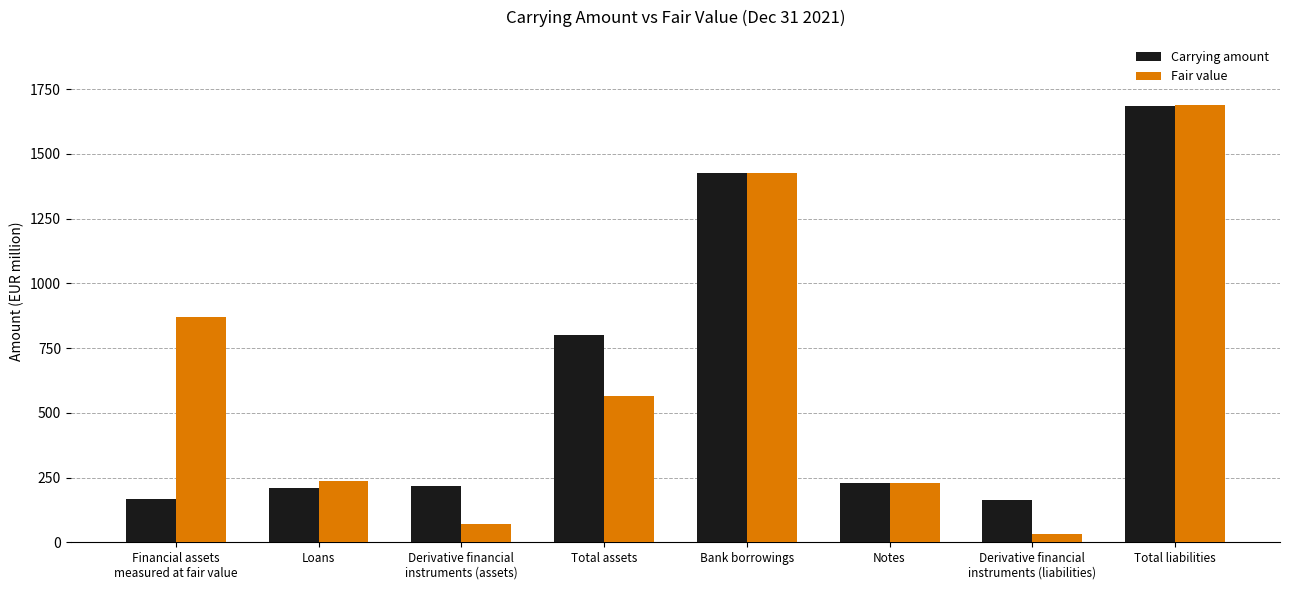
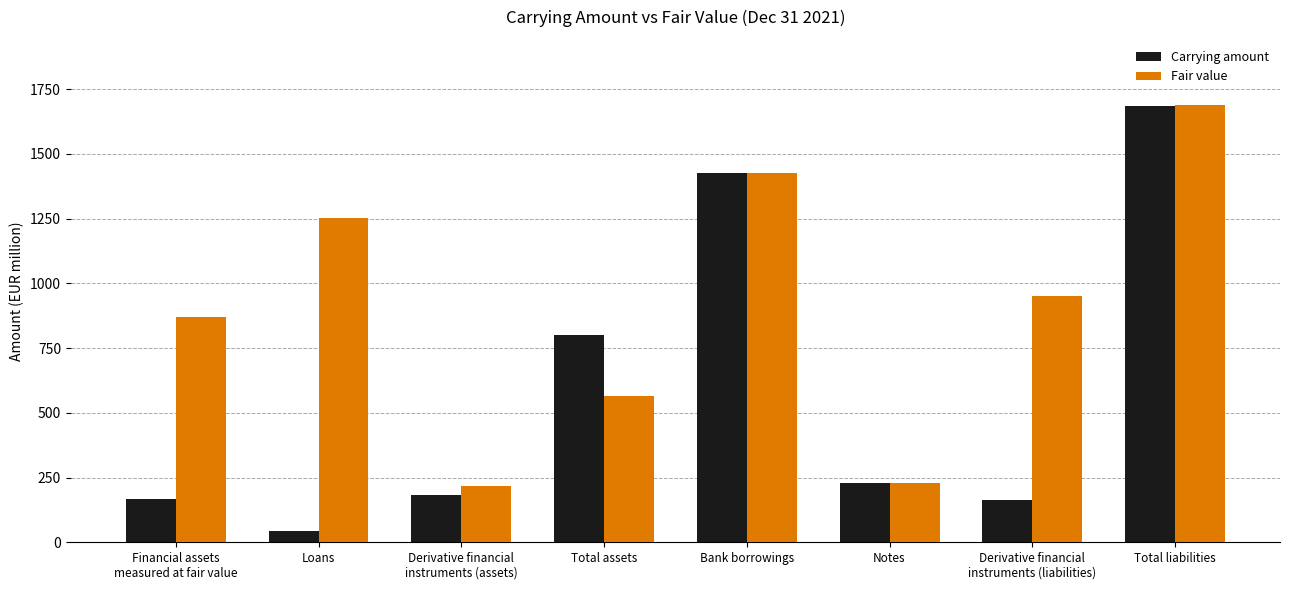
Carrying amount, Loans: 210 -> 40
Fair value, Loans: 240 -> 1250
Carrying amount, Derivative financial instruments (assets): 220 -> 180
Fair value, Derivative financial instruments (assets): 70 -> 220
Fair value, Derivative financial instruments (liabilities): 30 -> 950
